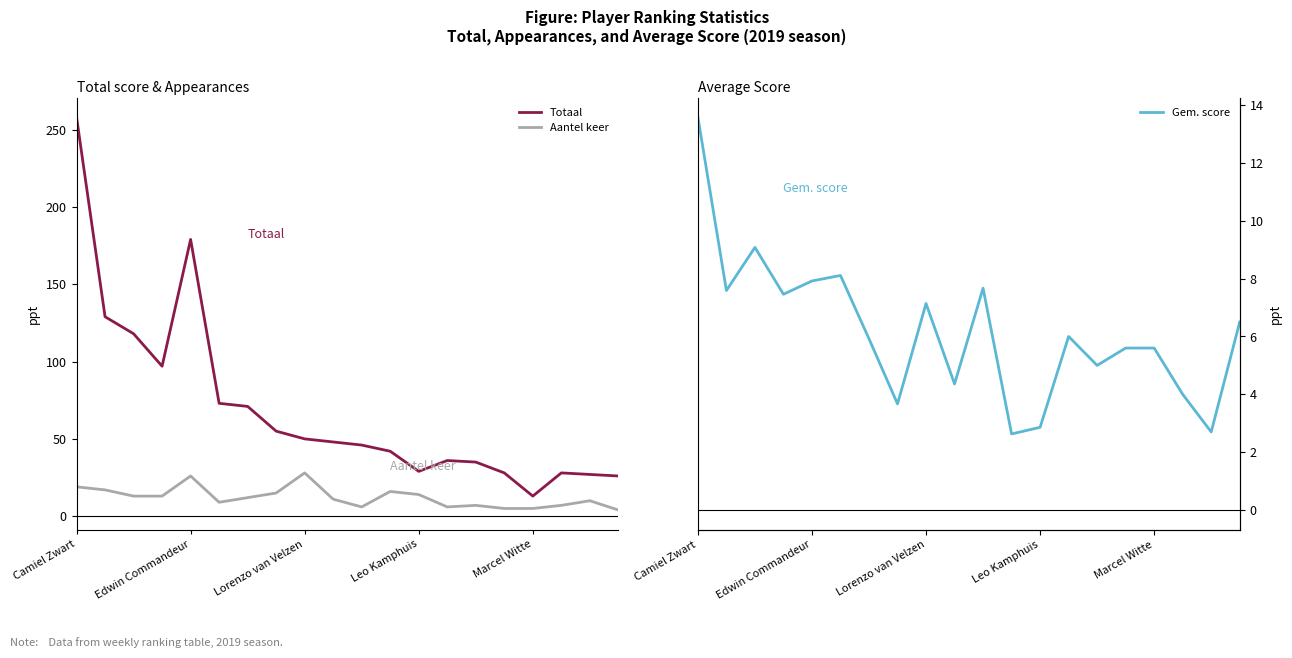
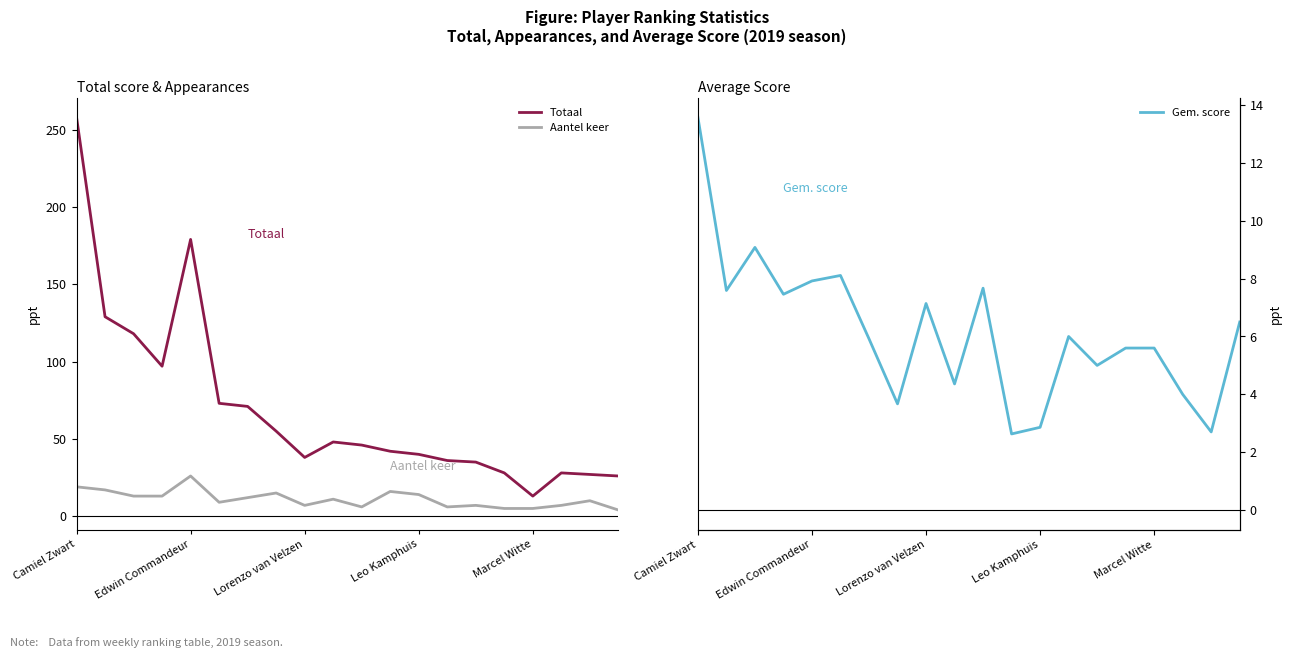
Total score & Appearances, Totaal, Lorenzo van Velzen: 50 -> 38
Total score & Appearances, Aantel keer, Lorenzo van Velzen: 28 -> 7
Total score & Appearances, Totaal, Leo Kamphuis: 29 -> 40
